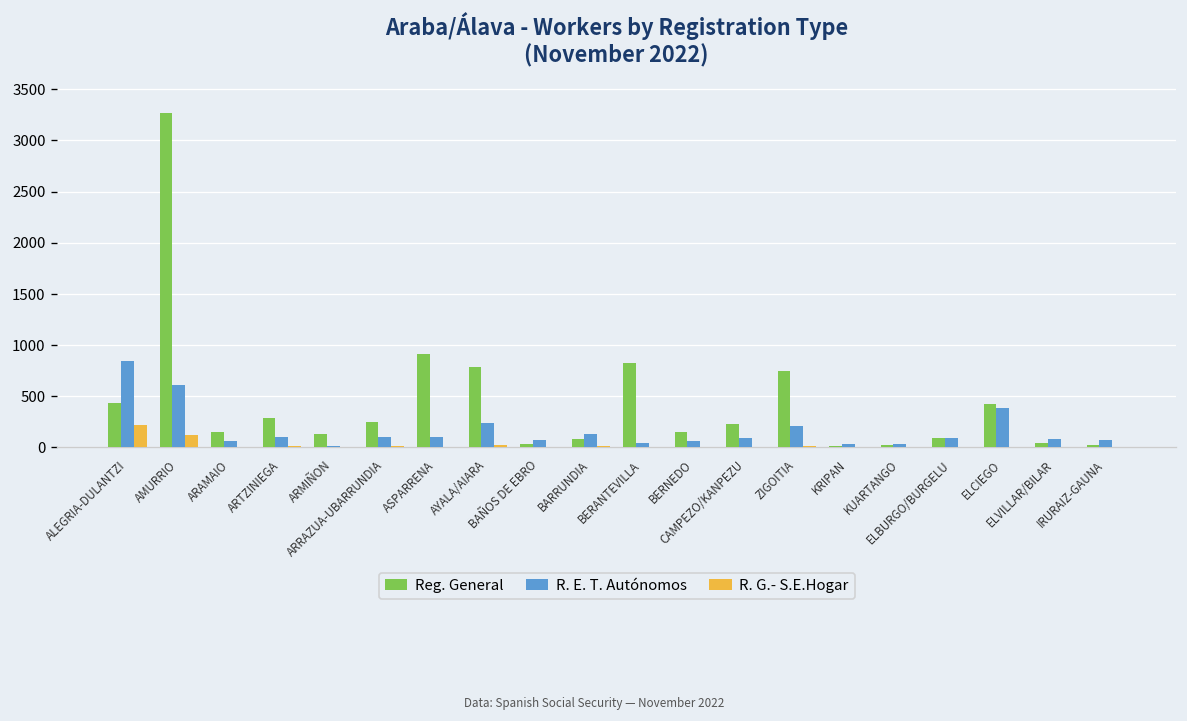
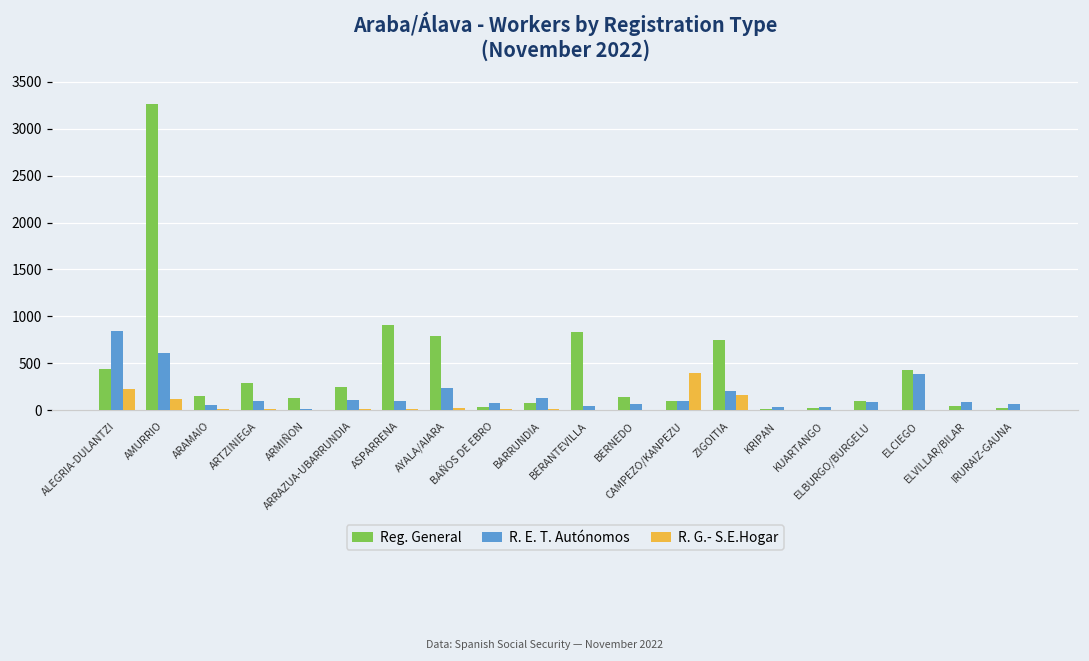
Reg. General, CAMPEZO/KANPEZU: 200 -> 100
R. G.- S.E.Hogar, CAMPEZO/KANPEZU: 0 -> 400
R. G.- S.E.Hogar, ZIGOITIA: 0 -> 200
